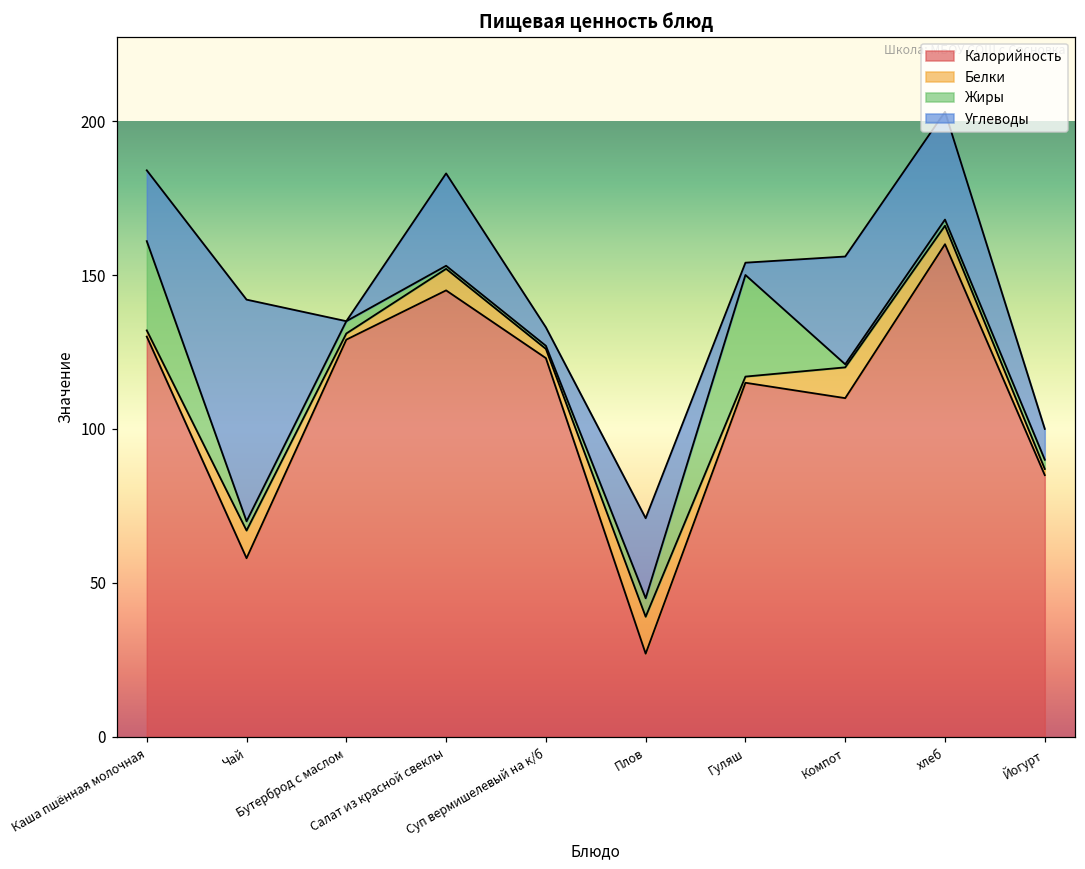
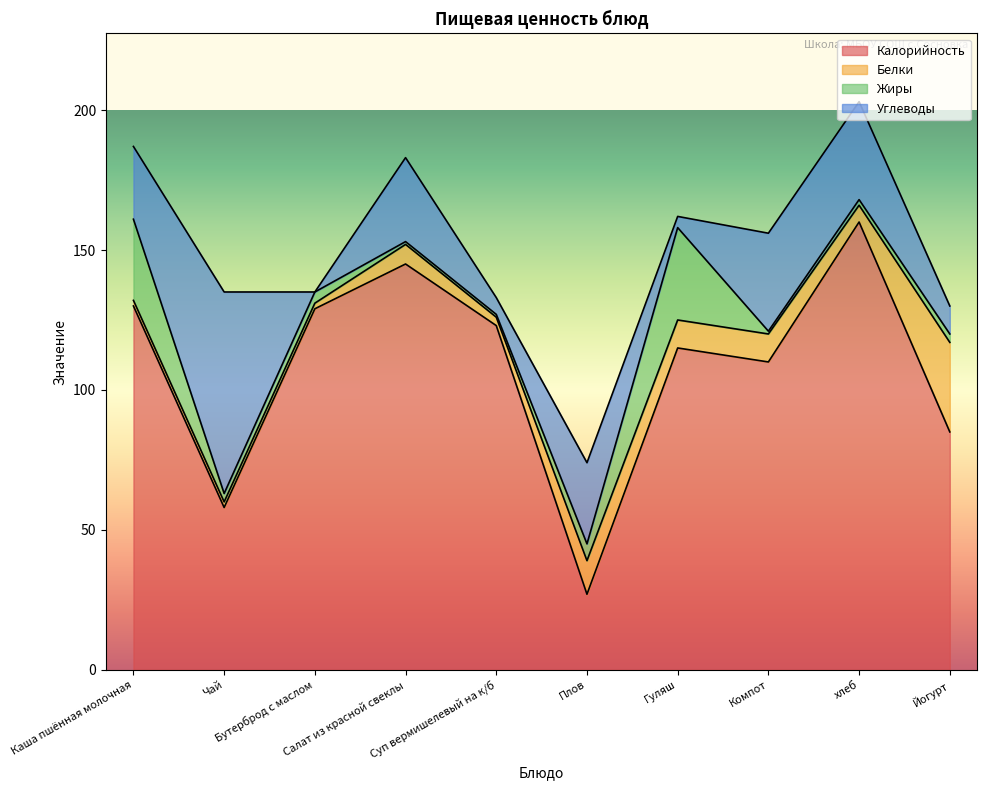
Углеводы, Каша пшённая молочная: 23 -> 26
Белки, Чай: 9 -> 2
Углеводы, Плов: 26 -> 29
Белки, Гуляш: 2 -> 10
Белки, Йогурт: 2 -> 32
